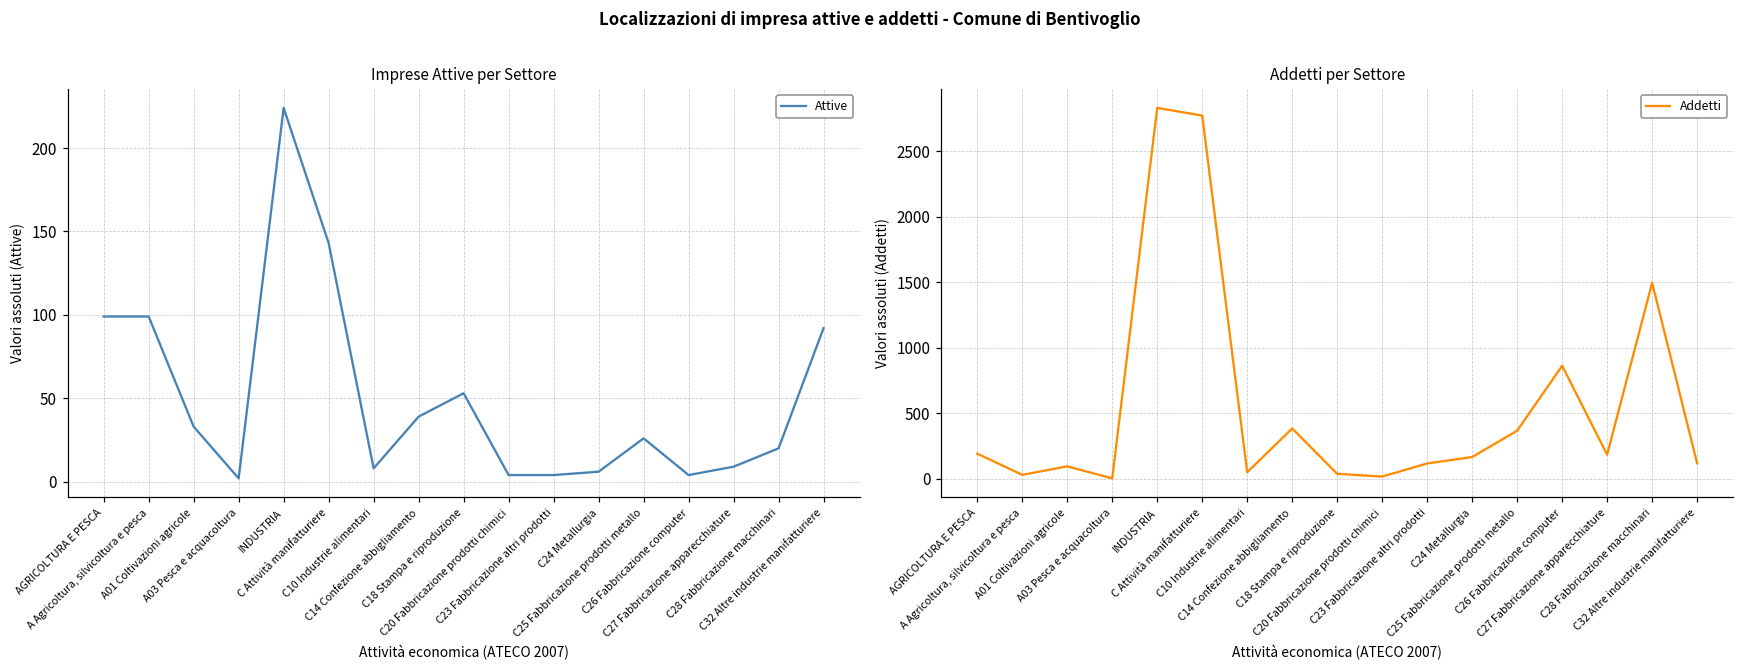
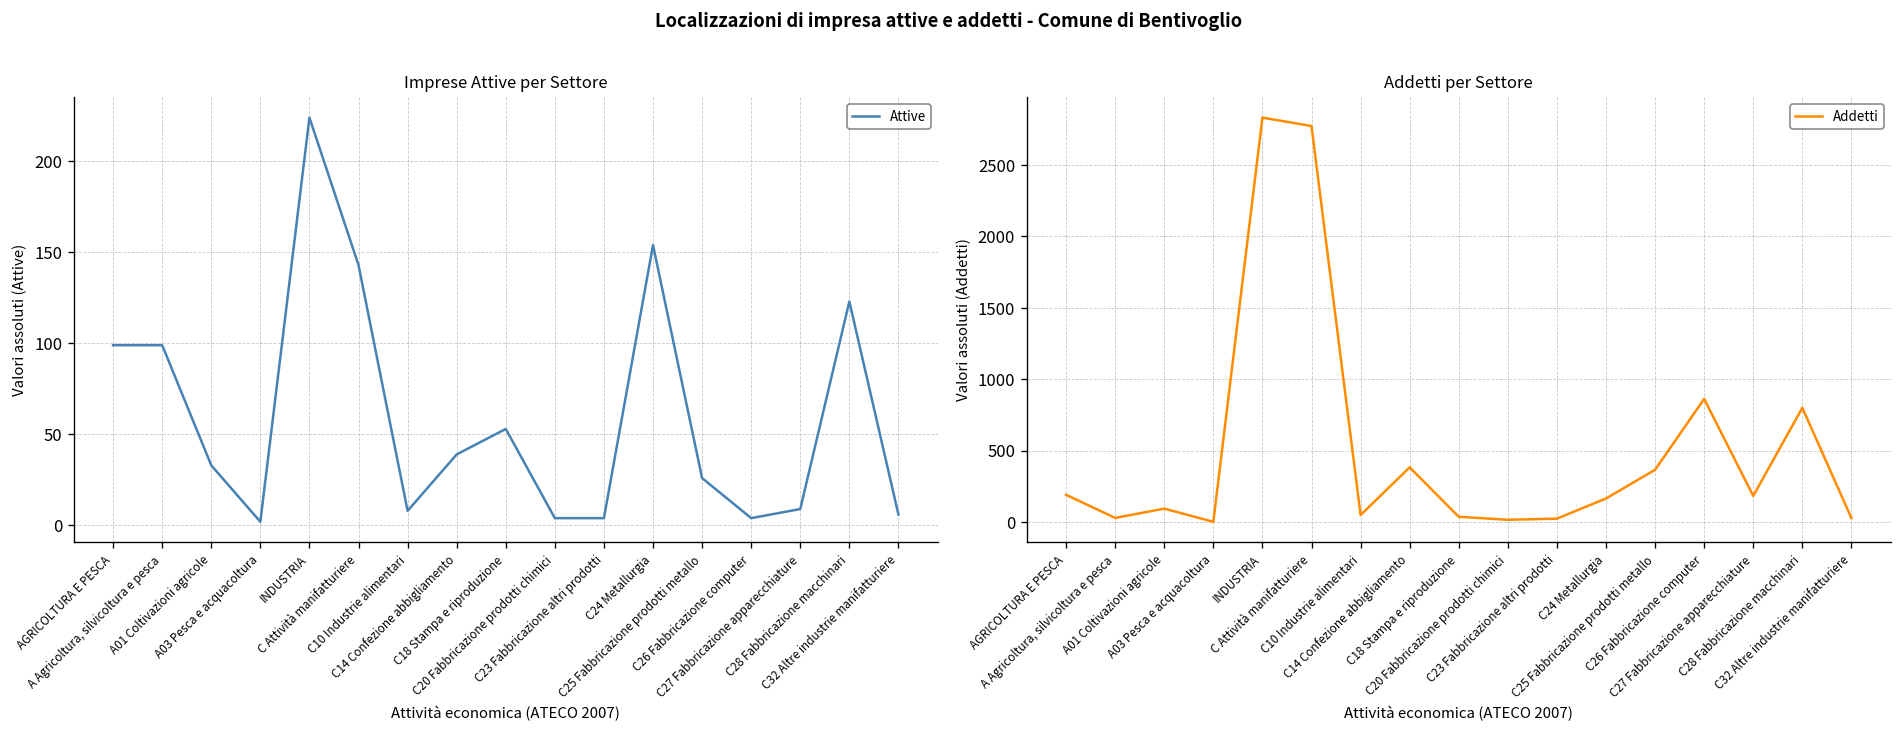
Imprese Attive per Settore, C24 Metallurgia: 6 -> 154
Imprese Attive per Settore, C28 Fabbricazione macchinari: 20 -> 123
Imprese Attive per Settore, C32 Altre industrie manifatturiere: 92 -> 6
Addetti per Settore, C23 Fabbricazione altri prodotti: 120 -> 30
Addetti per Settore, C28 Fabbricazione macchinari: 1500 -> 800
Addetti per Settore, C32 Altre industrie manifatturiere: 120 -> 30
